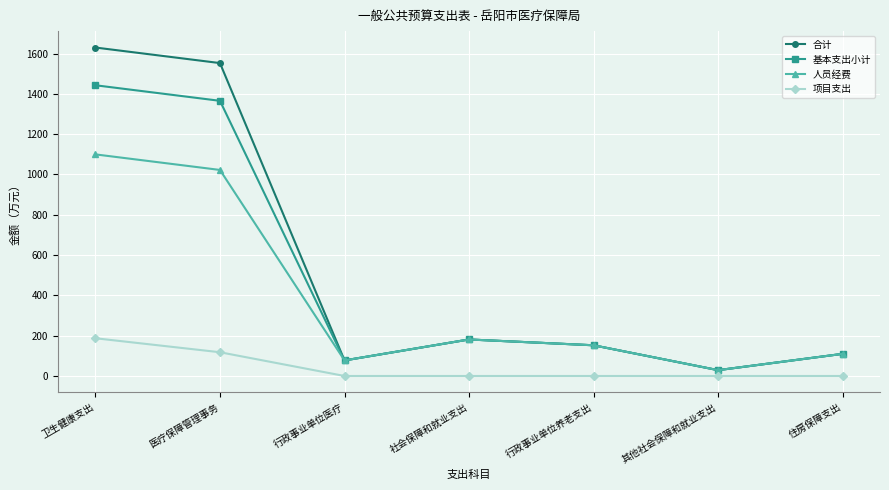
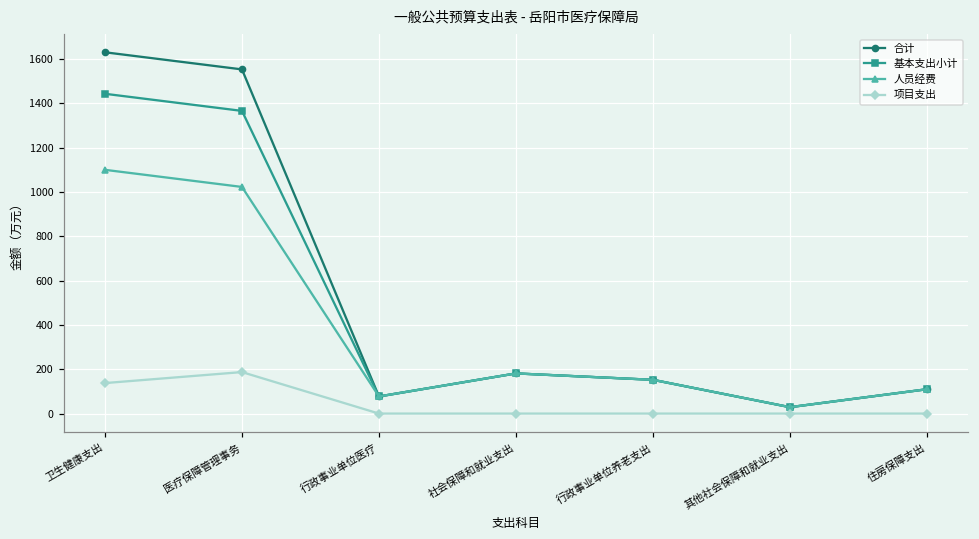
项目支出, 卫生健康支出: 190 -> 140
项目支出, 医疗保障管理事务: 120 -> 190
